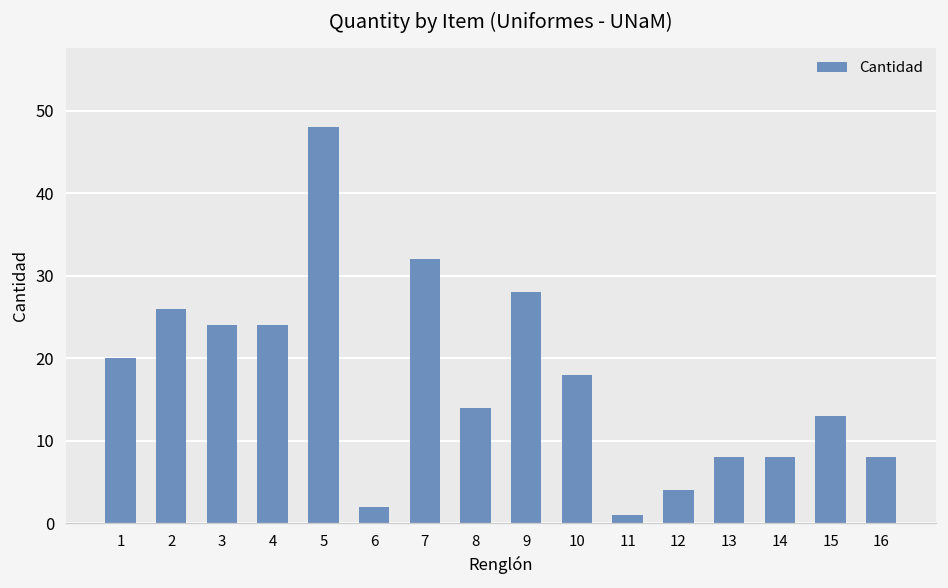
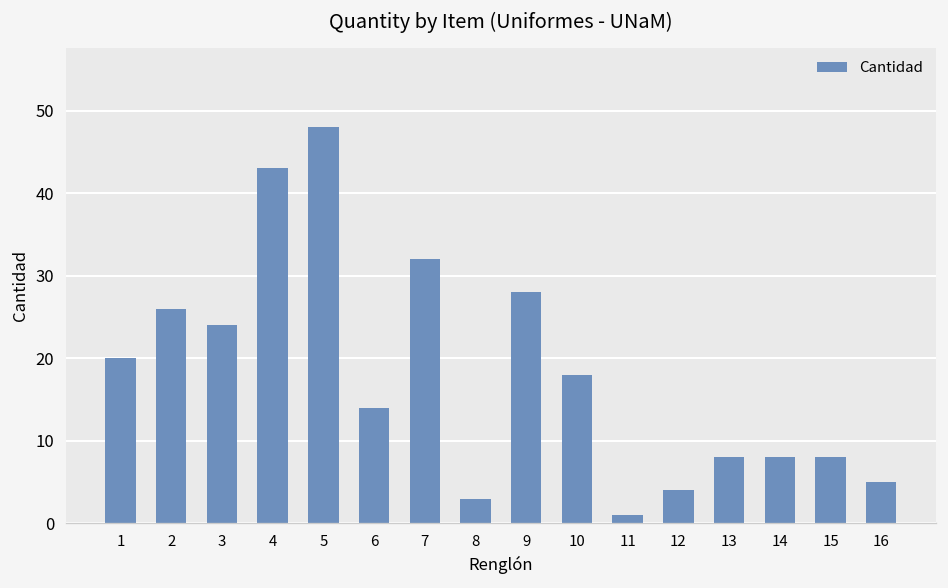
4: 24 -> 43
6: 2 -> 14
8: 14 -> 3
15: 13 -> 8
16: 8 -> 5
